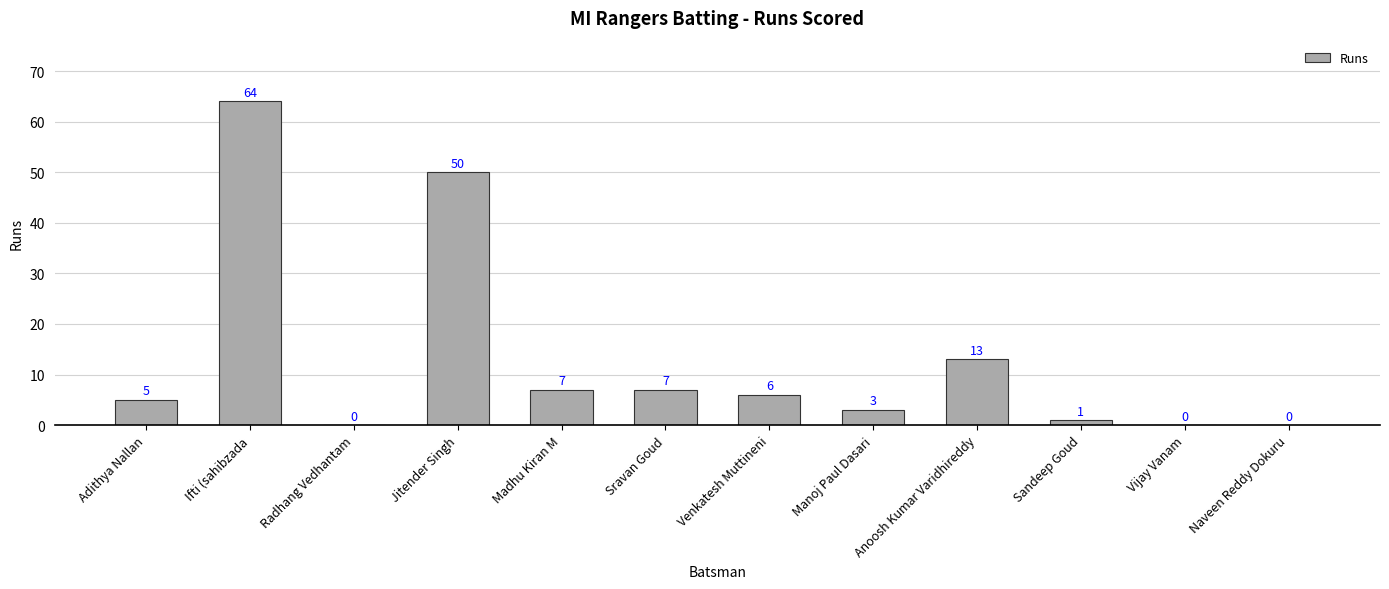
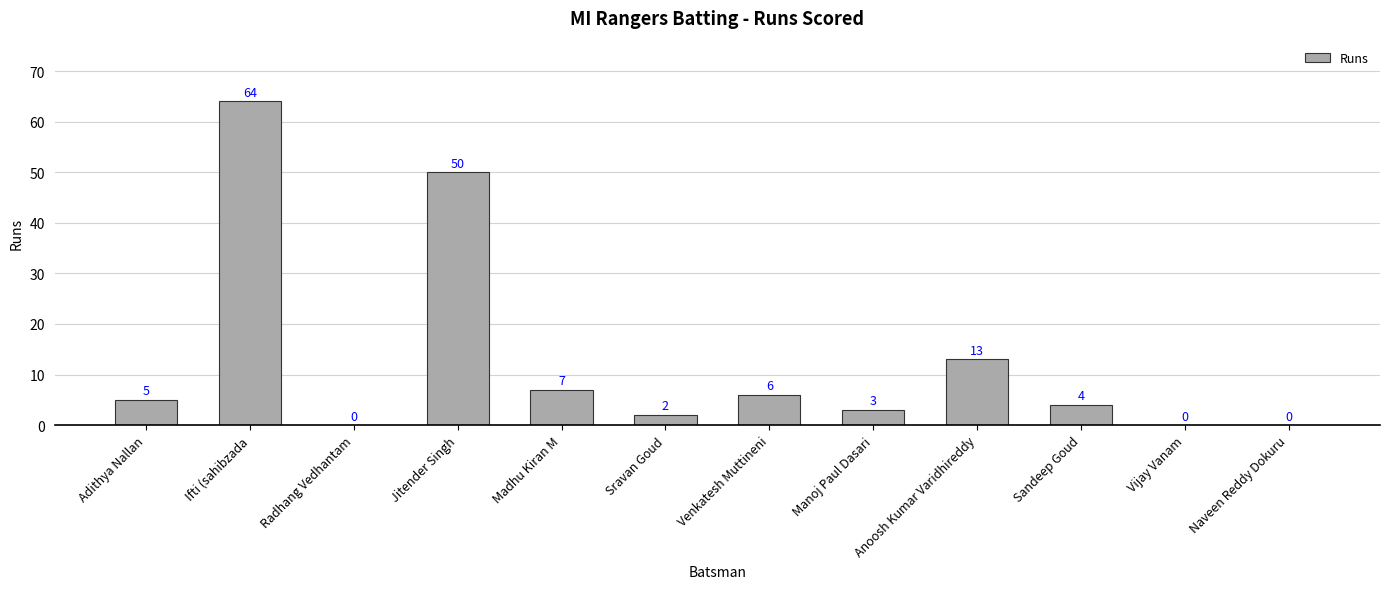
Sravan Goud: 7 -> 2
Sandeep Goud: 1 -> 4
